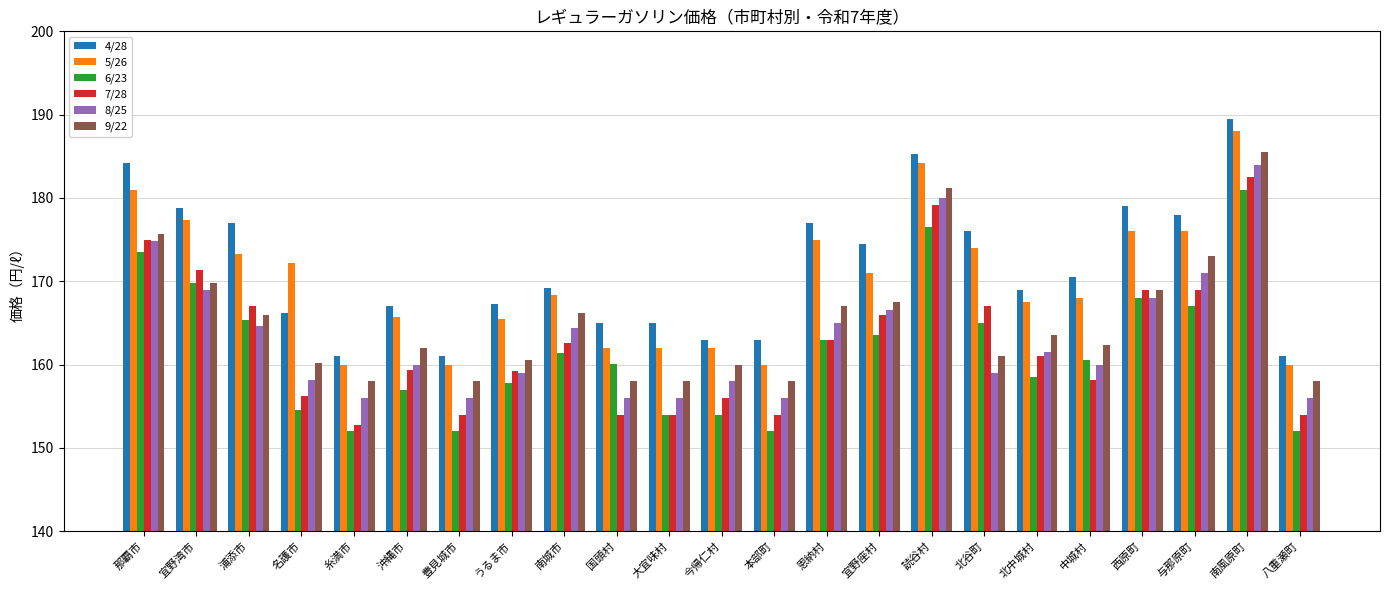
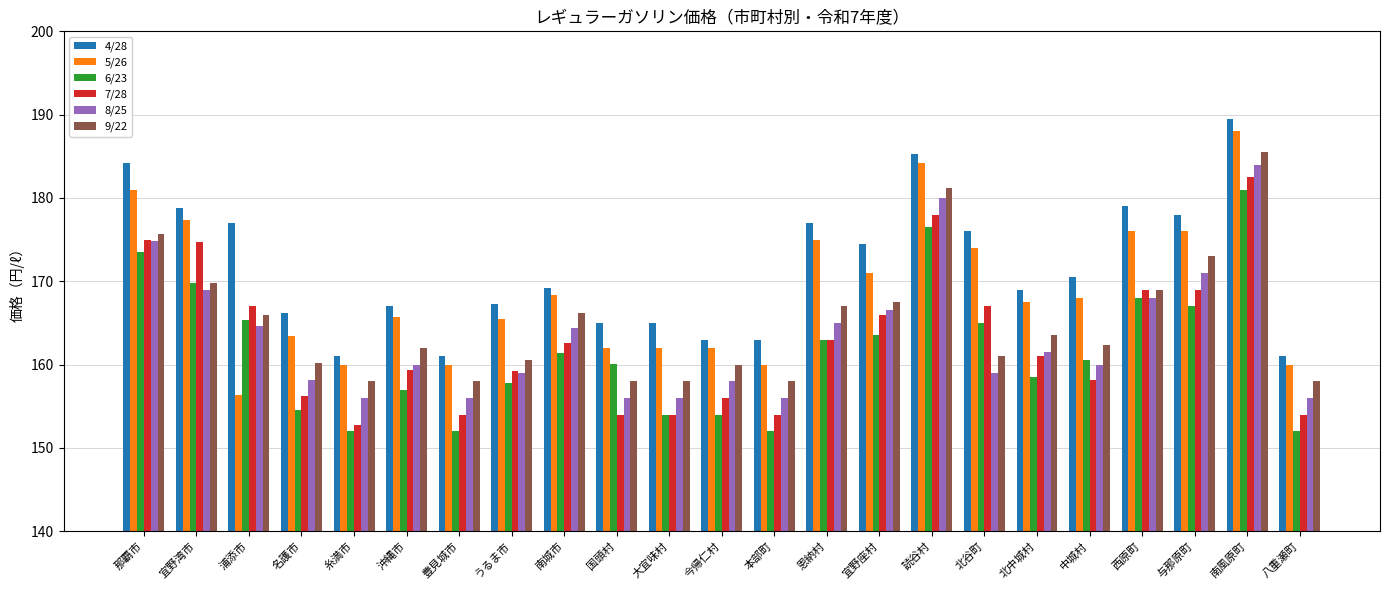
7/28, 宜野湾市: 171 -> 175
5/26, 浦添市: 173 -> 156
5/26, 名護市: 172 -> 163
7/28, 読谷村: 179 -> 178
